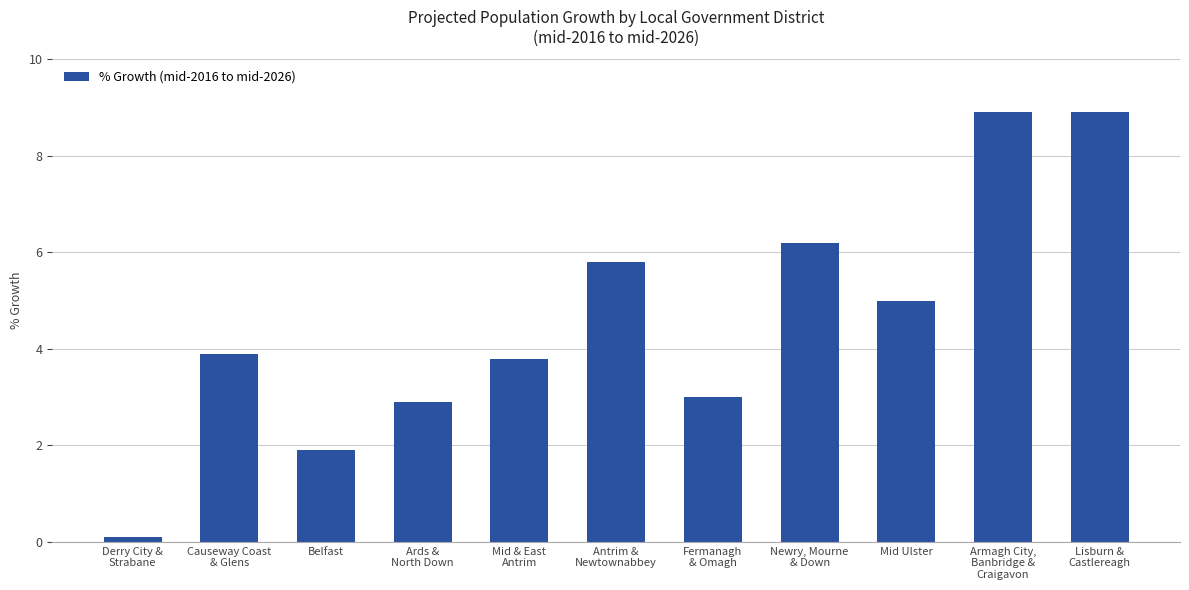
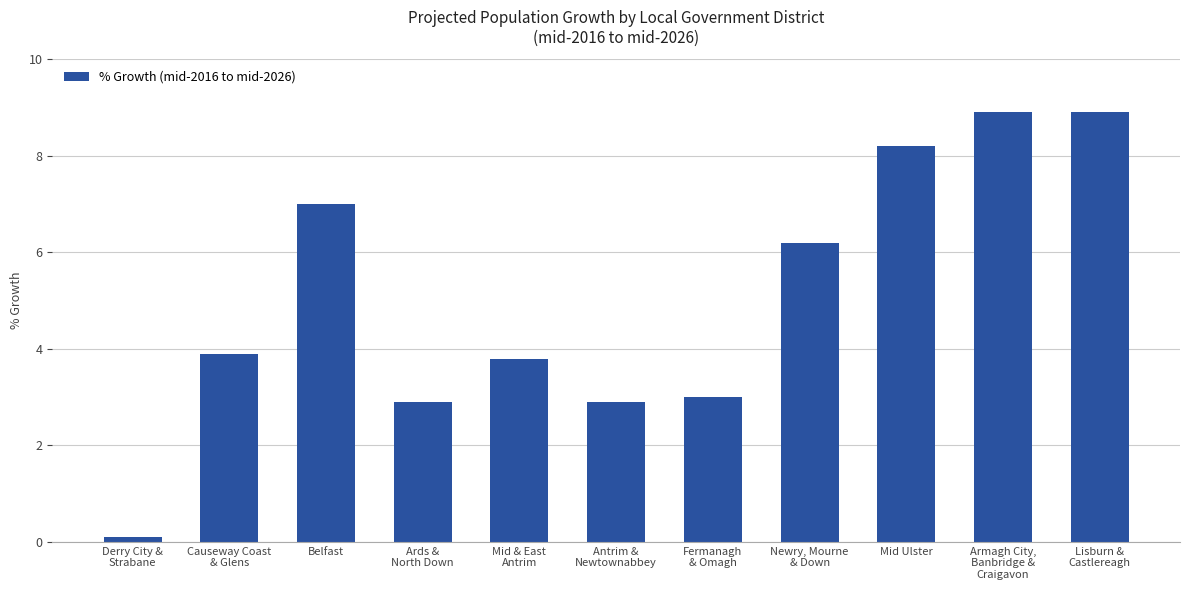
Belfast: 1.9 -> 7.0
Antrim & Newtownabbey: 5.8 -> 2.9
Mid Ulster: 5.0 -> 8.2
